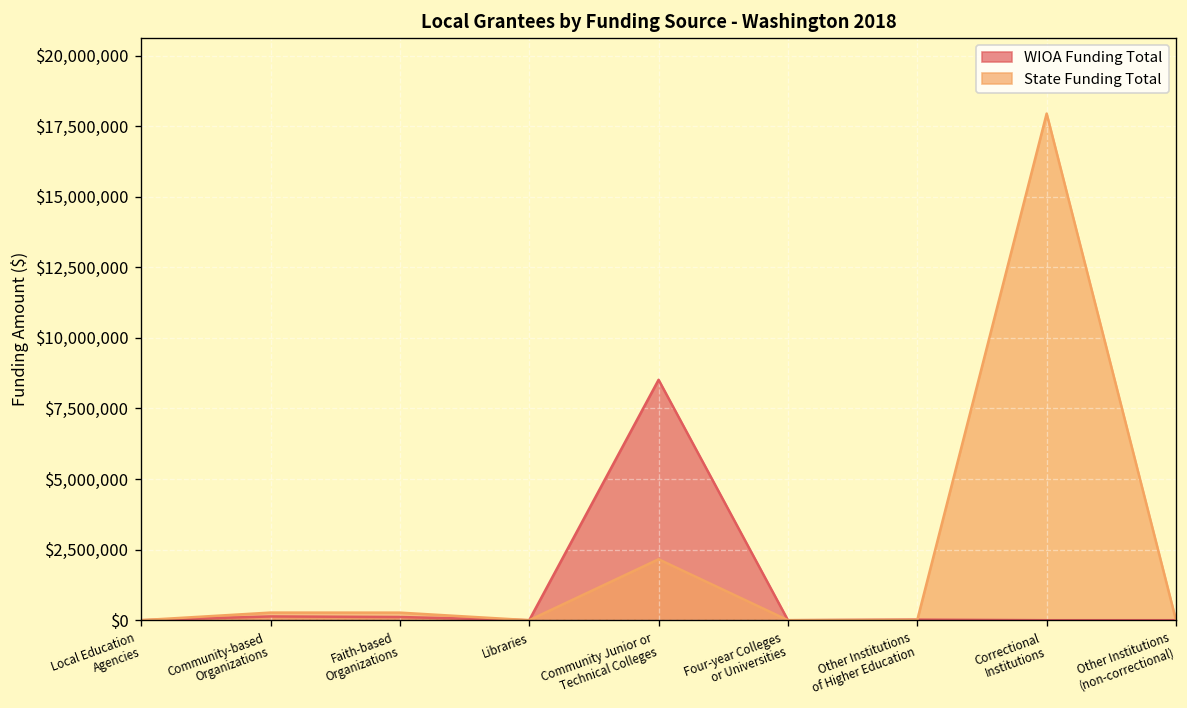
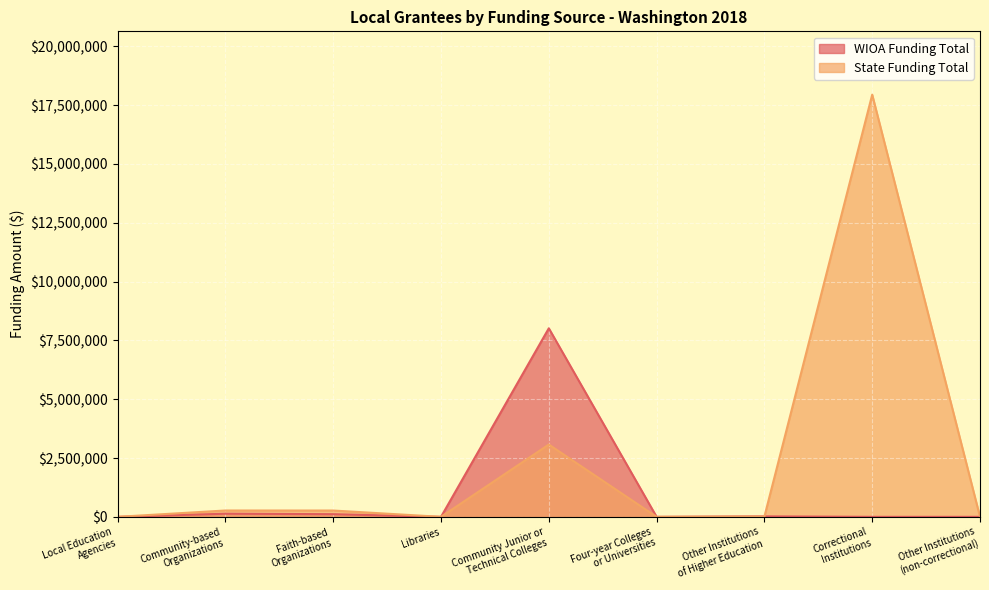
WIOA Funding Total, Community Junior or Technical Colleges: $8,500,000 -> $8,000,000
State Funding Total, Community Junior or Technical Colleges: $2,200,000 -> $3,100,000
